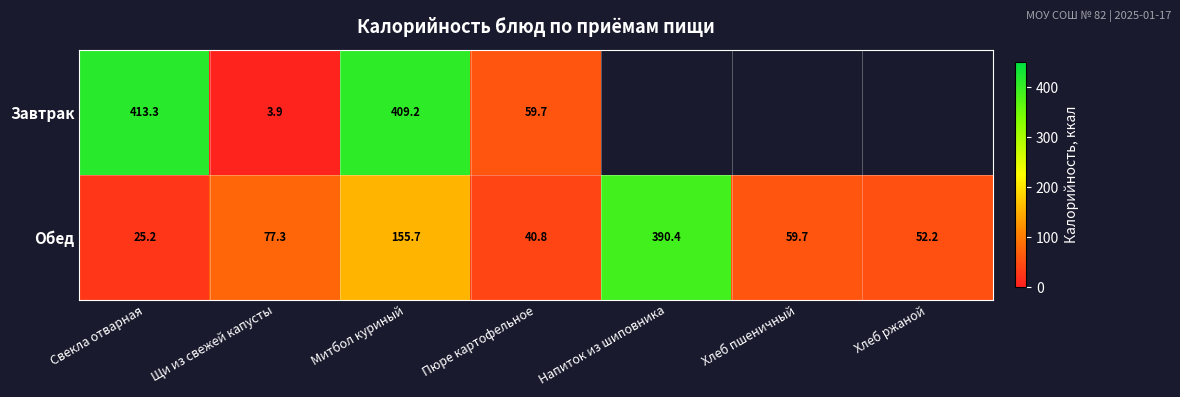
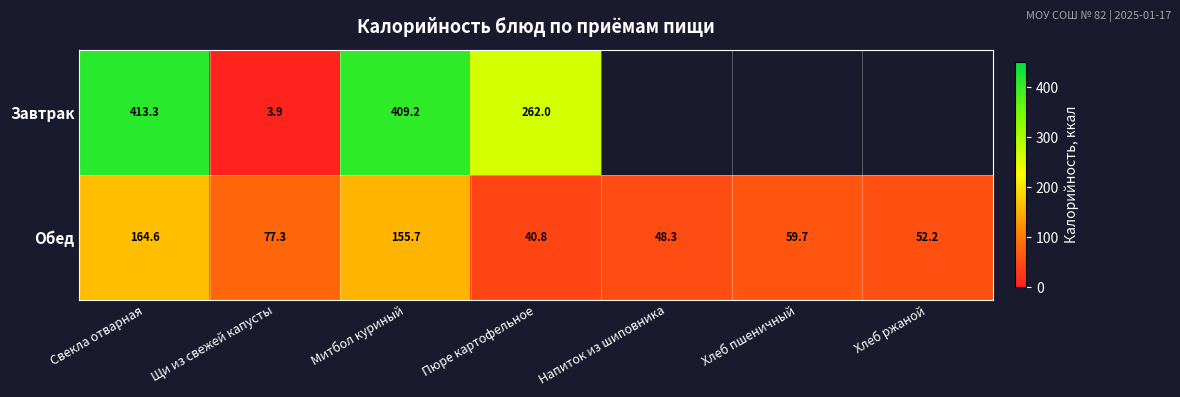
Завтрак, Пюре картофельное: 59.7 -> 262.0
Обед, Свекла отварная: 25.2 -> 164.6
Обед, Напиток из шиповника: 390.4 -> 48.3
